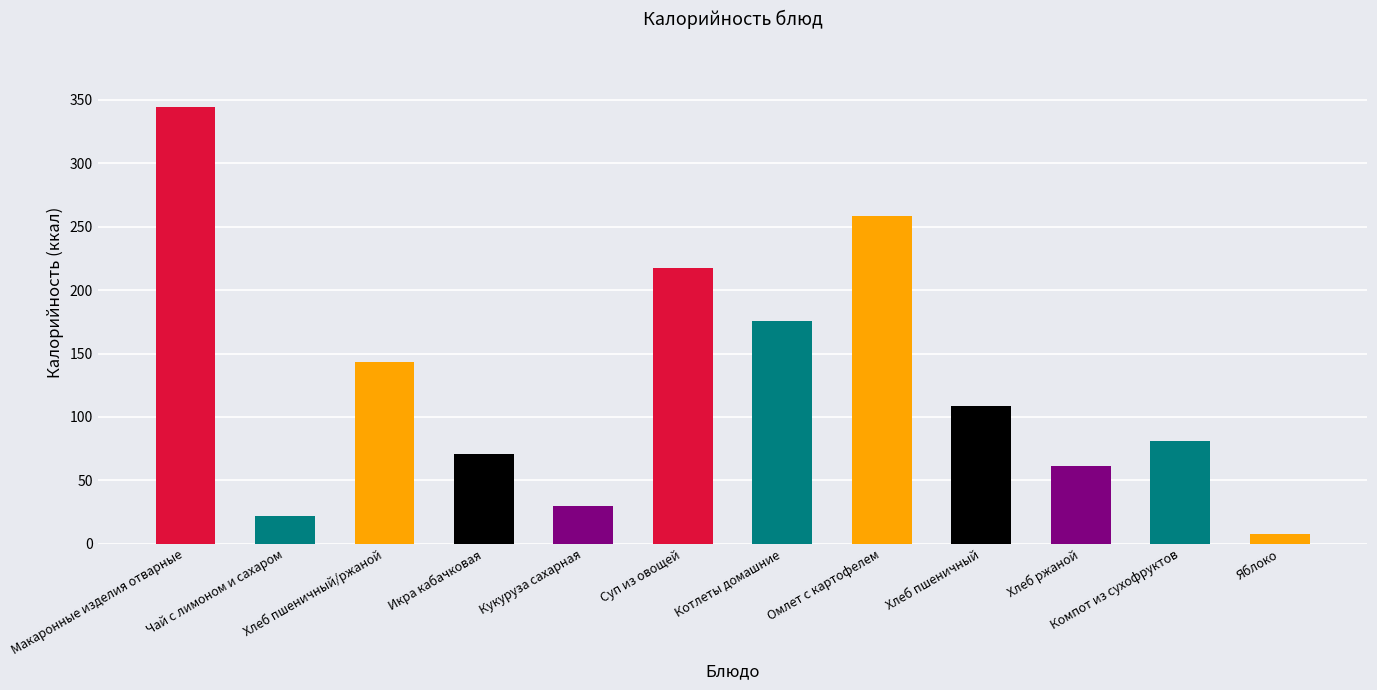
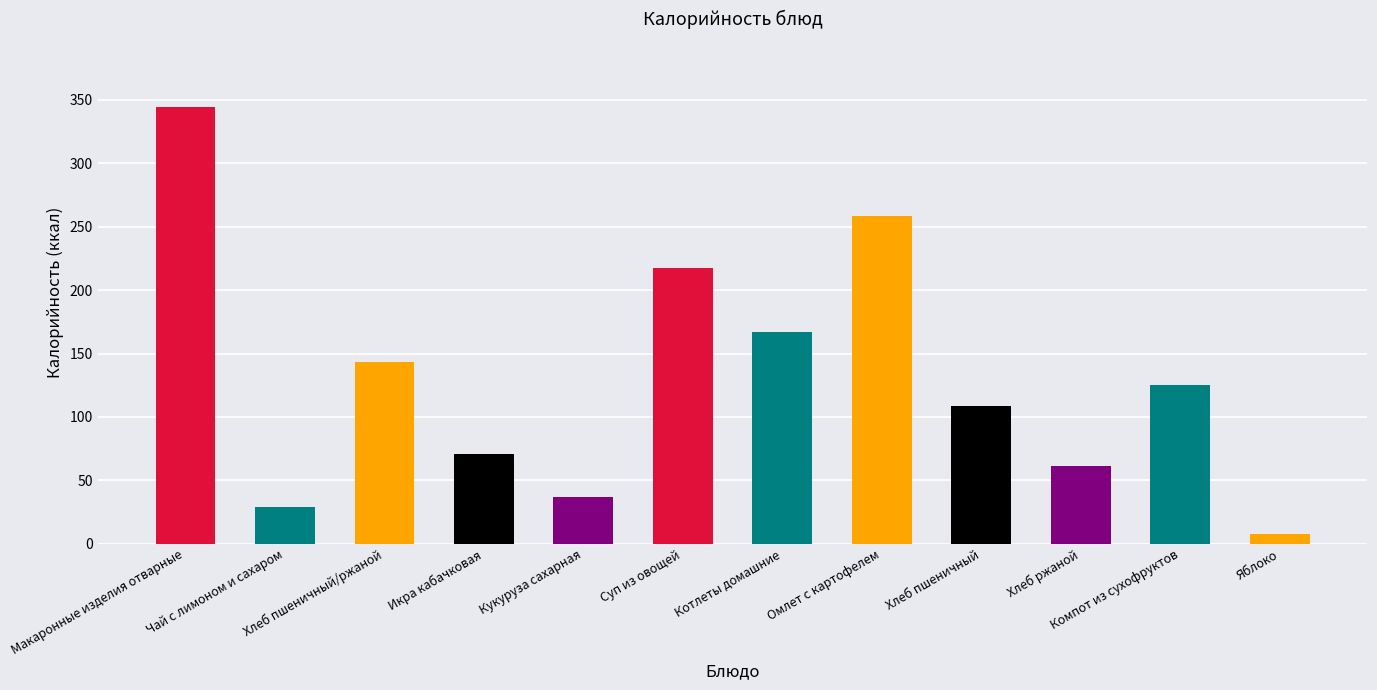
Чай с лимоном и сахаром: 22 -> 29
Кукуруза сахарная: 30 -> 37
Котлеты домашние: 176 -> 167
Компот из сухофруктов: 81 -> 125
